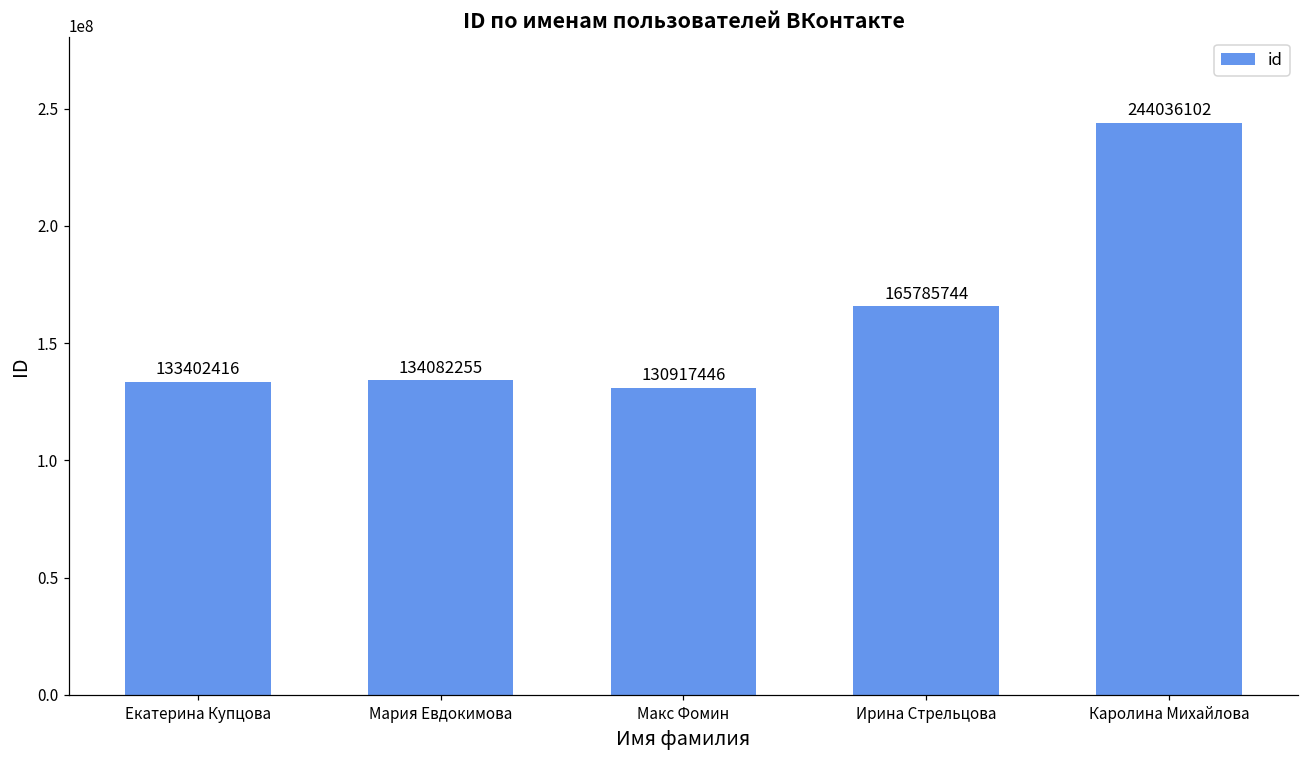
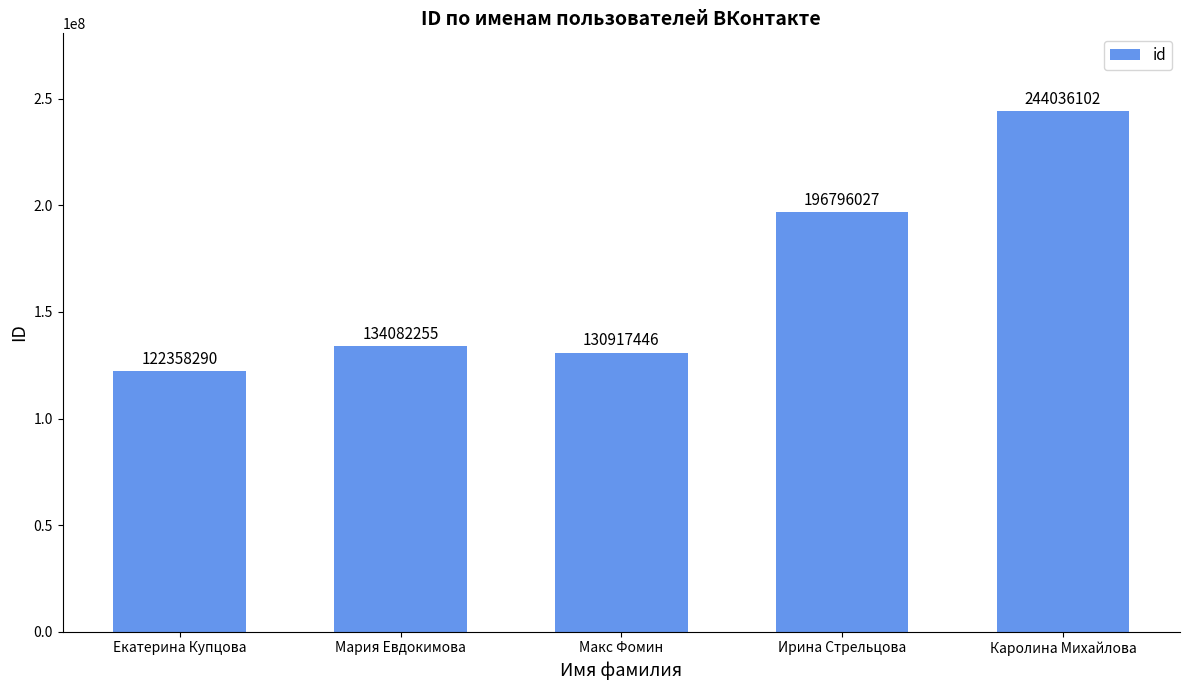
Екатерина Купцова: 133402416 -> 122358290
Ирина Стрельцова: 165785744 -> 196796027
